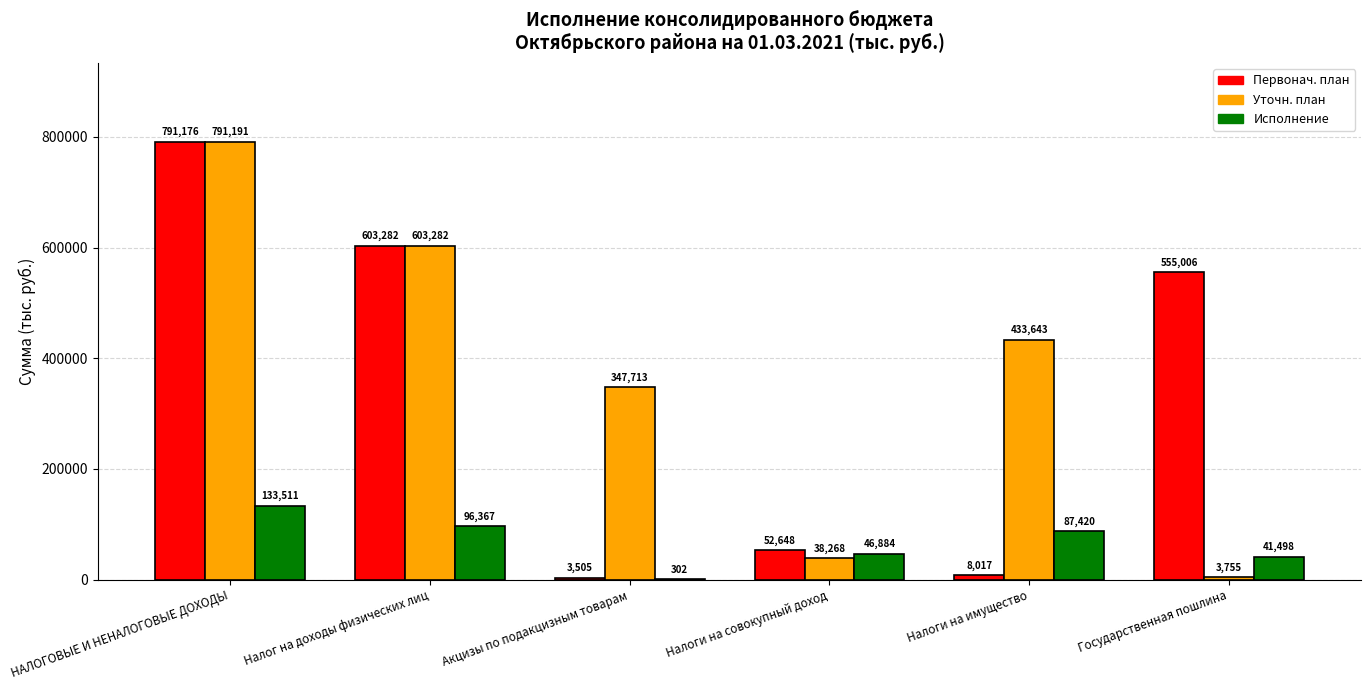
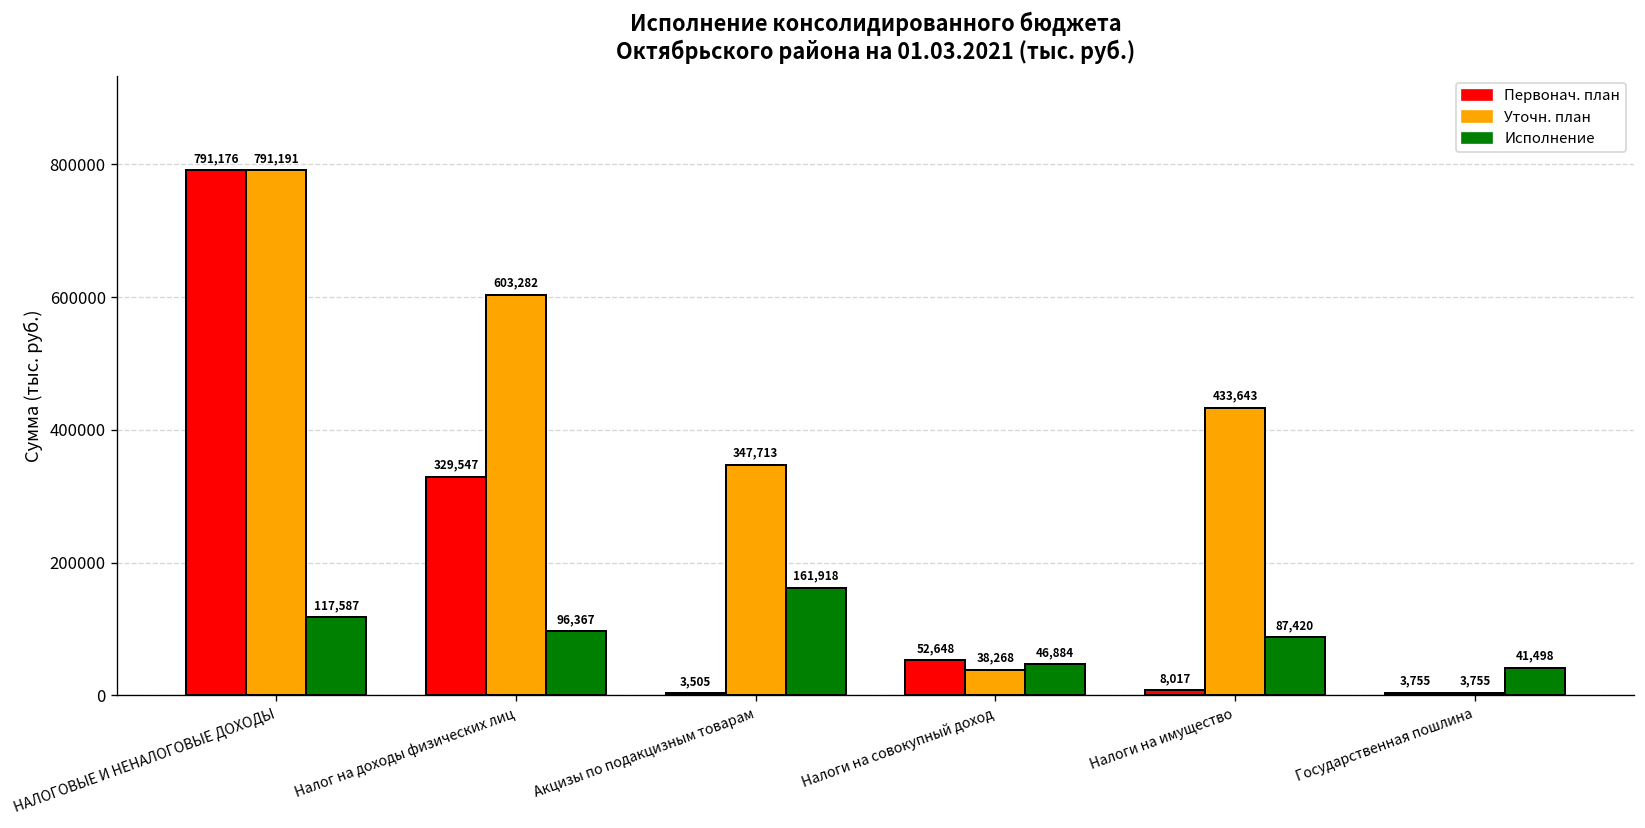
Исполнение, НАЛОГОВЫЕ И НЕНАЛОГОВЫЕ ДОХОДЫ: 133,511 -> 117,587
Первонач. план, Налог на доходы физических лиц: 603,282 -> 329,547
Исполнение, Акцизы по подакцизным товарам: 302 -> 161,918
Первонач. план, Государственная пошлина: 555,006 -> 3,755
